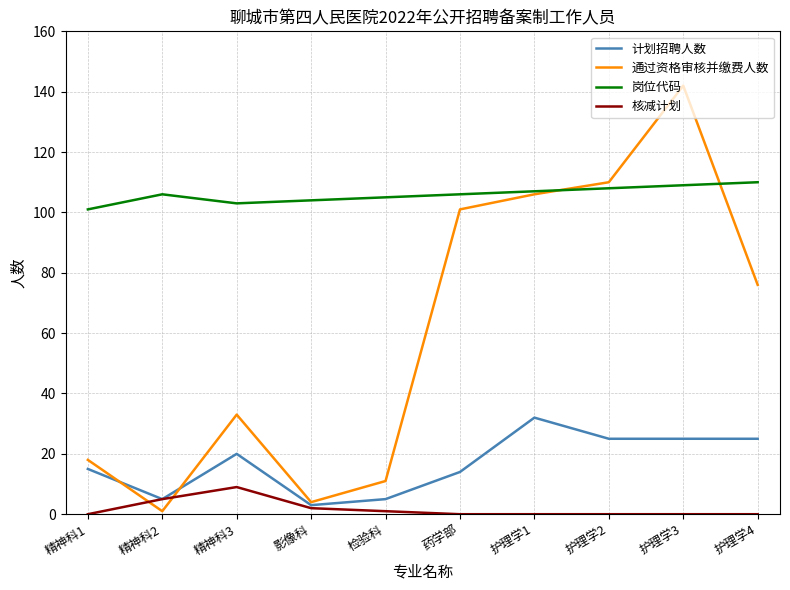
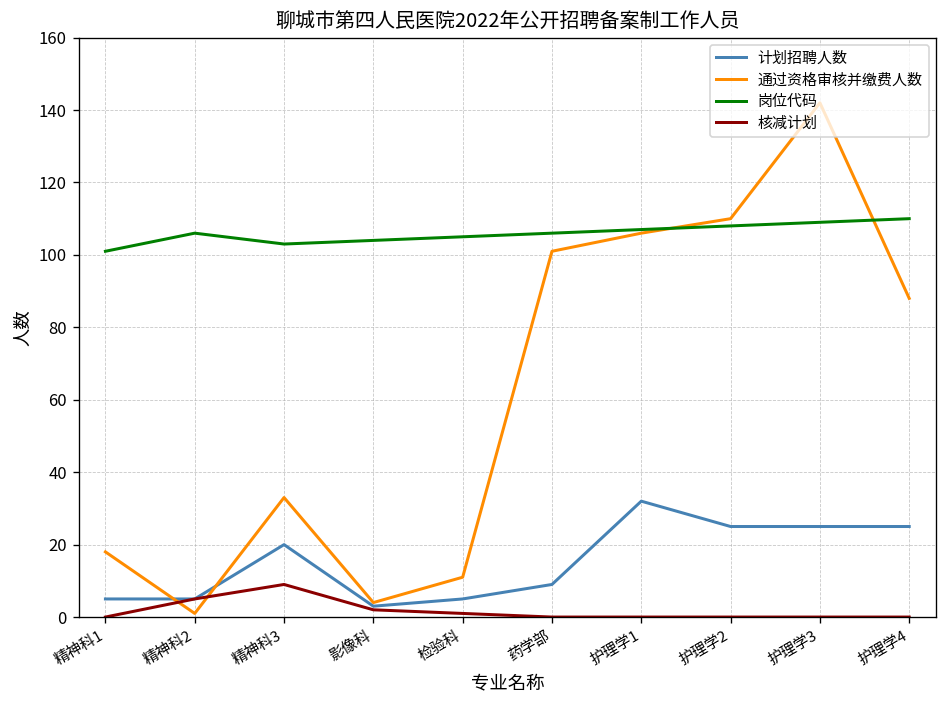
计划招聘人数, 精神科1: 15 -> 5
计划招聘人数, 药学部: 14 -> 9
通过资格审核并缴费人数, 护理学4: 76 -> 88
